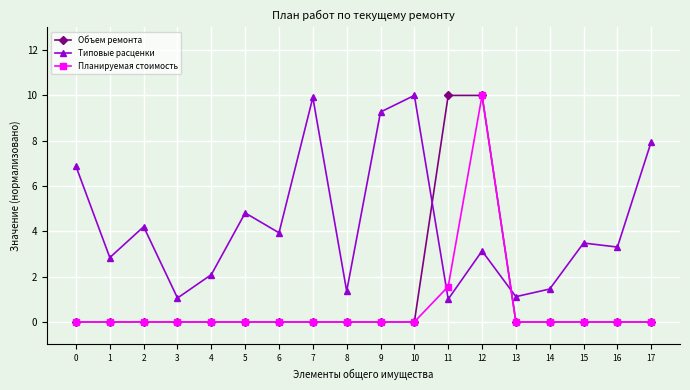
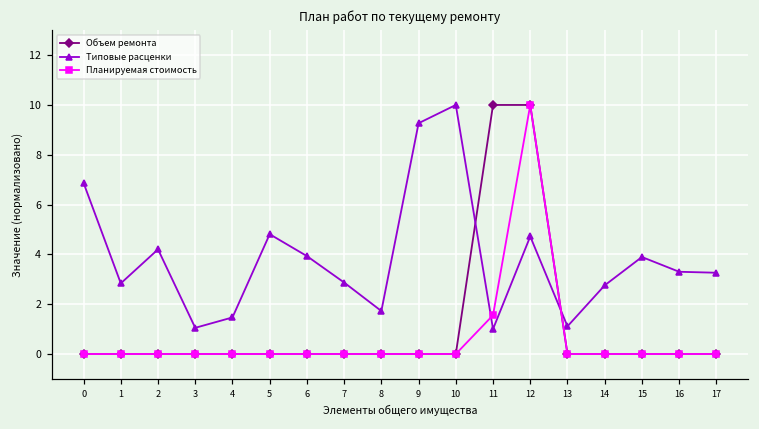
Типовые расценки, 4: 2.1 -> 1.5
Типовые расценки, 7: 9.9 -> 2.9
Типовые расценки, 8: 1.4 -> 1.7
Типовые расценки, 12: 3.1 -> 4.7
Типовые расценки, 14: 1.4 -> 2.8
Типовые расценки, 15: 3.5 -> 3.9
Типовые расценки, 17: 8.0 -> 3.3
